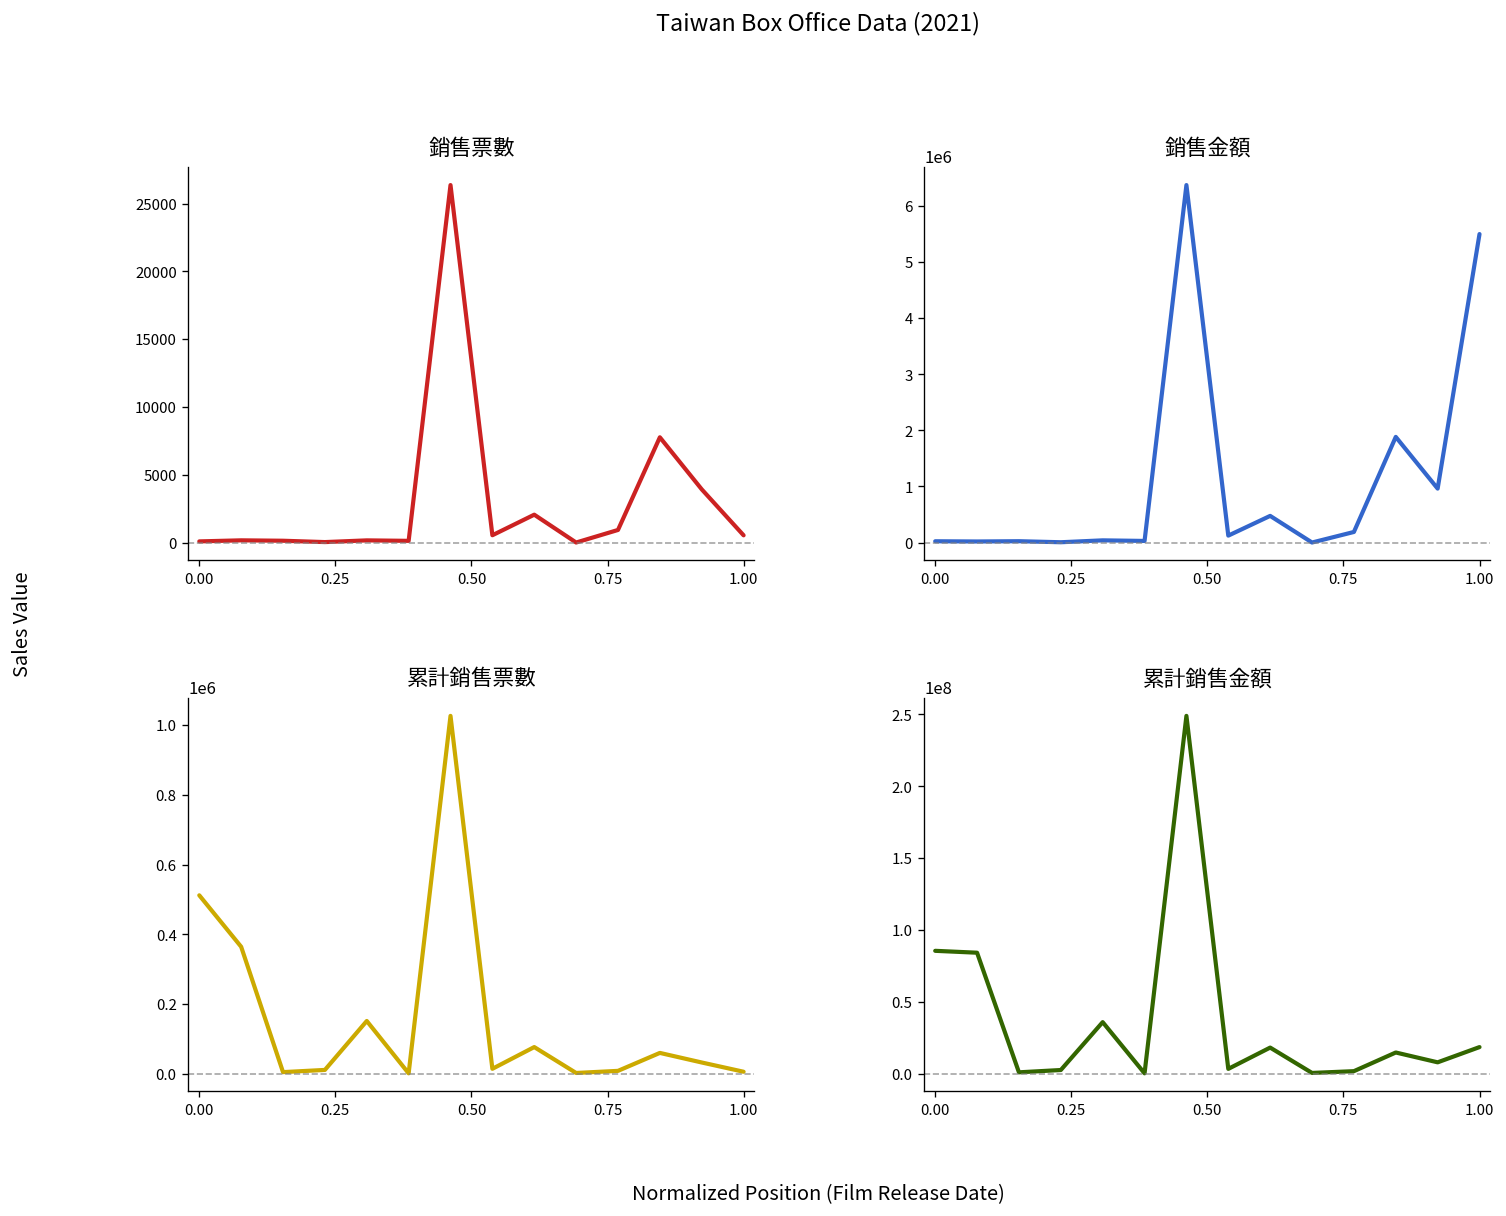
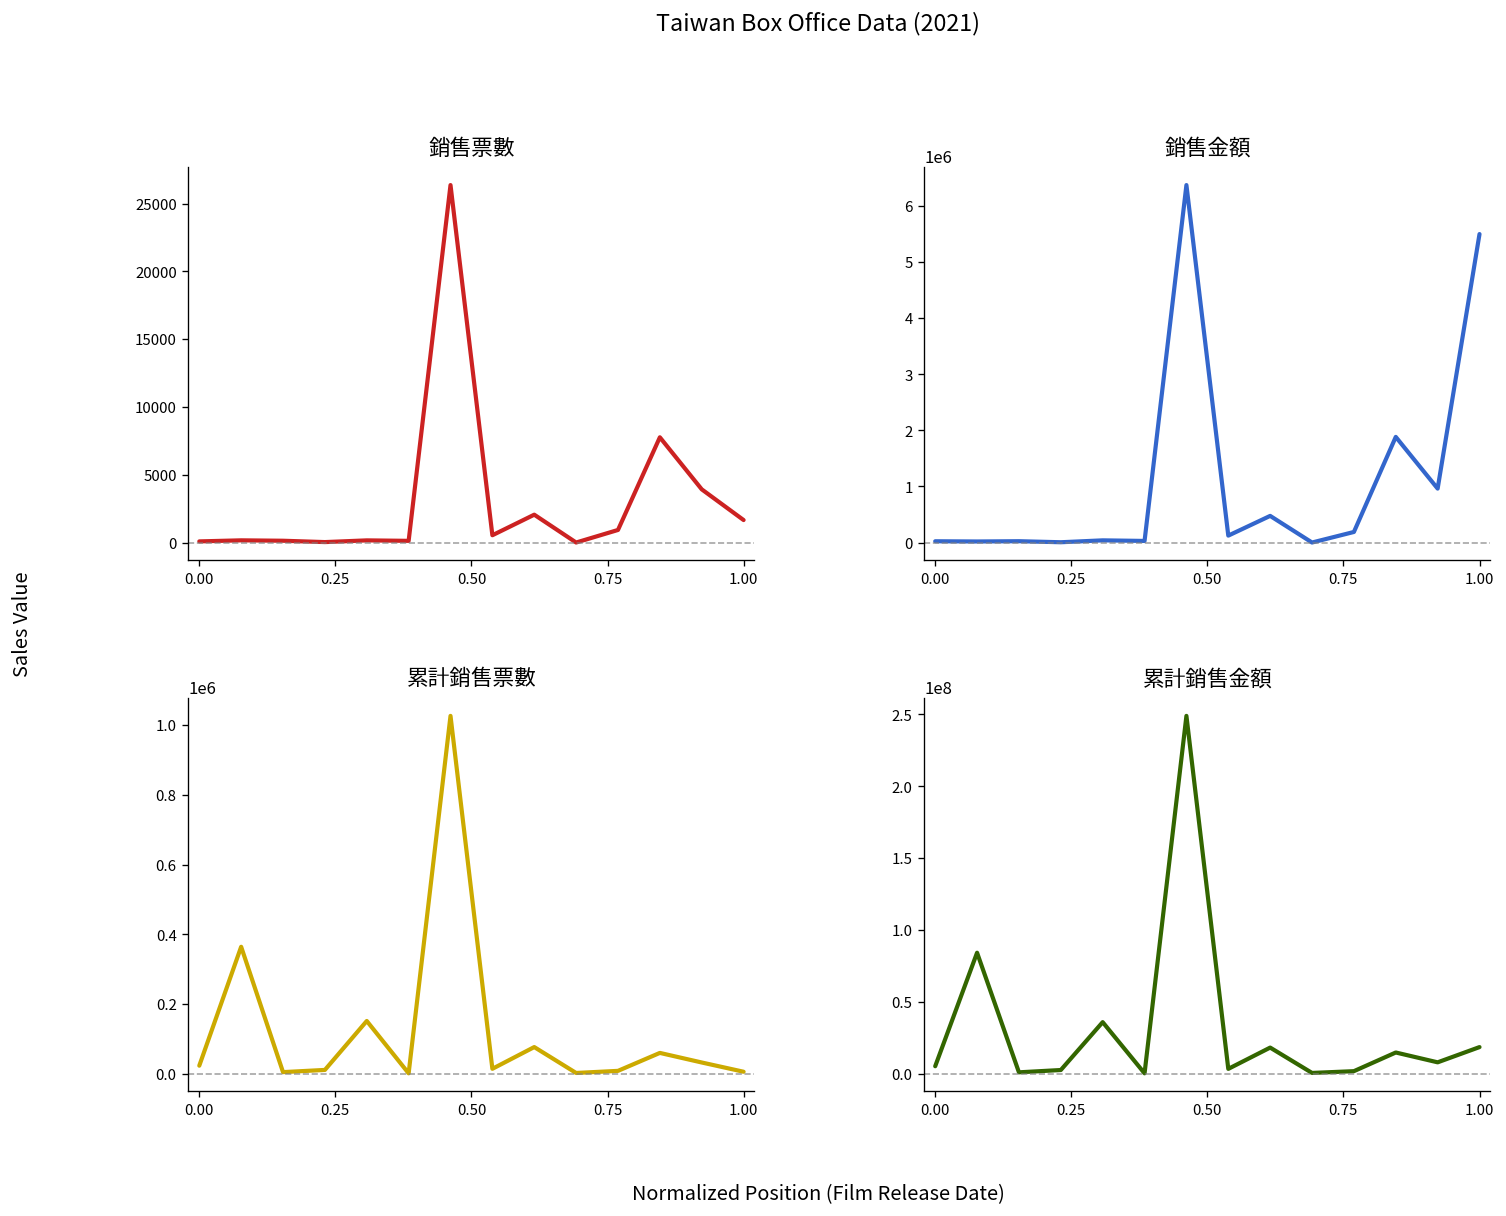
銷售票數, 1.00: 500 -> 1700
累計銷售票數, 0.00: 510000 -> 20000
累計銷售金額, 0.00: 86000000 -> 5000000
